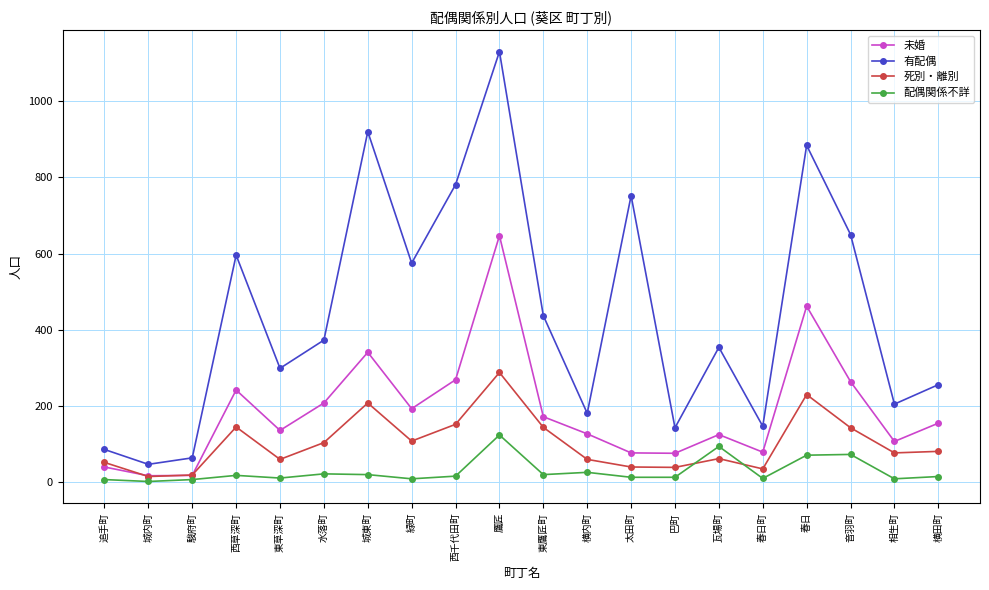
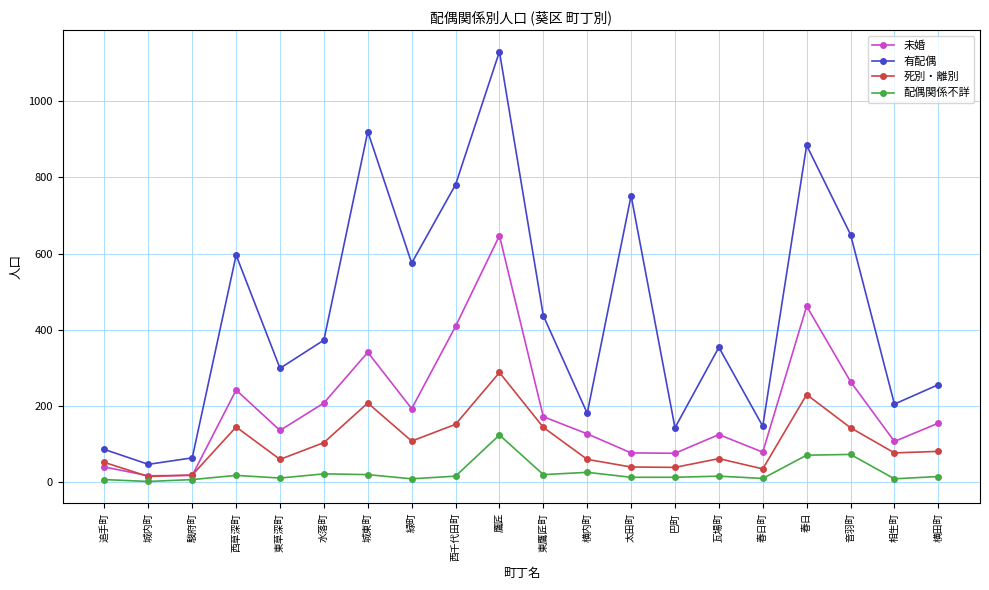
未婚, 西千代田町: 270 -> 410
配偶関係不詳, 瓦場町: 90 -> 20
